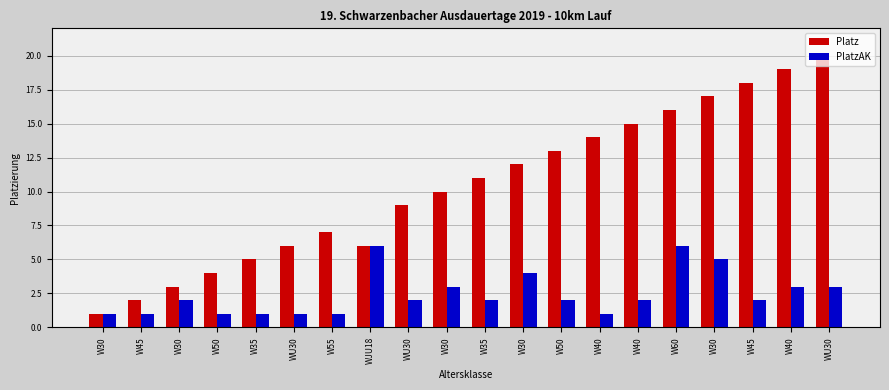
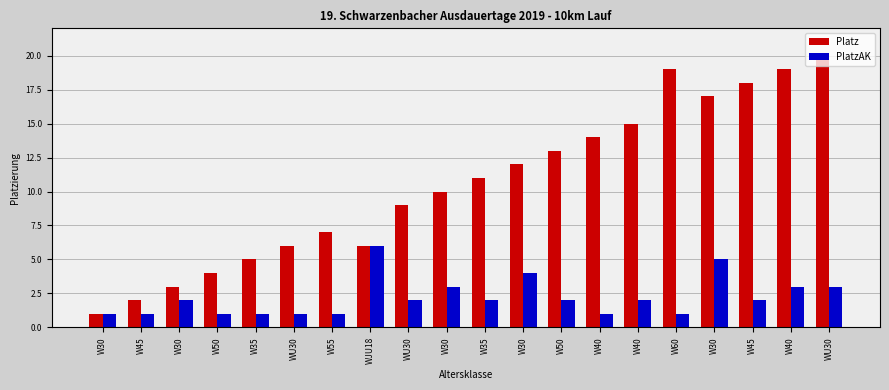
Platz, W60: 16 -> 19
PlatzAK, W60: 6 -> 1
